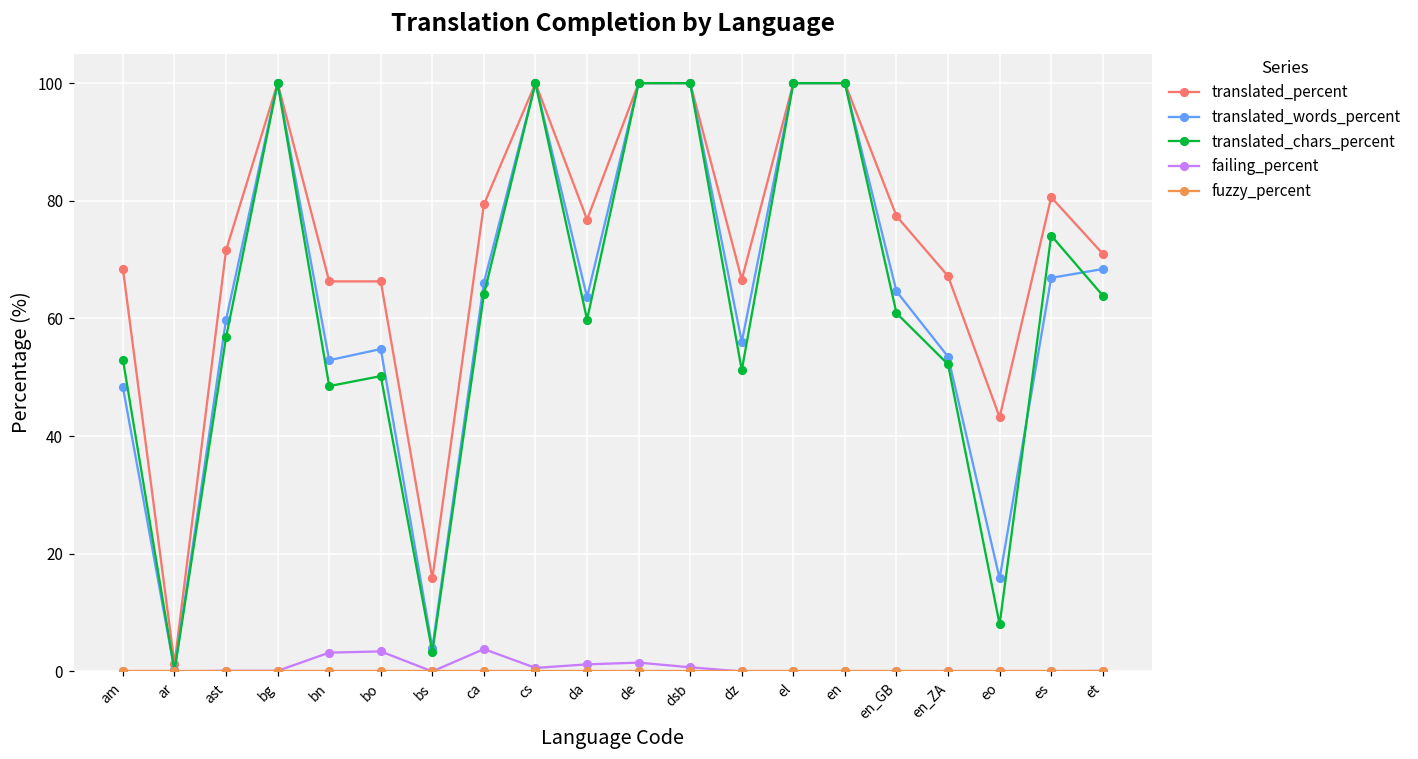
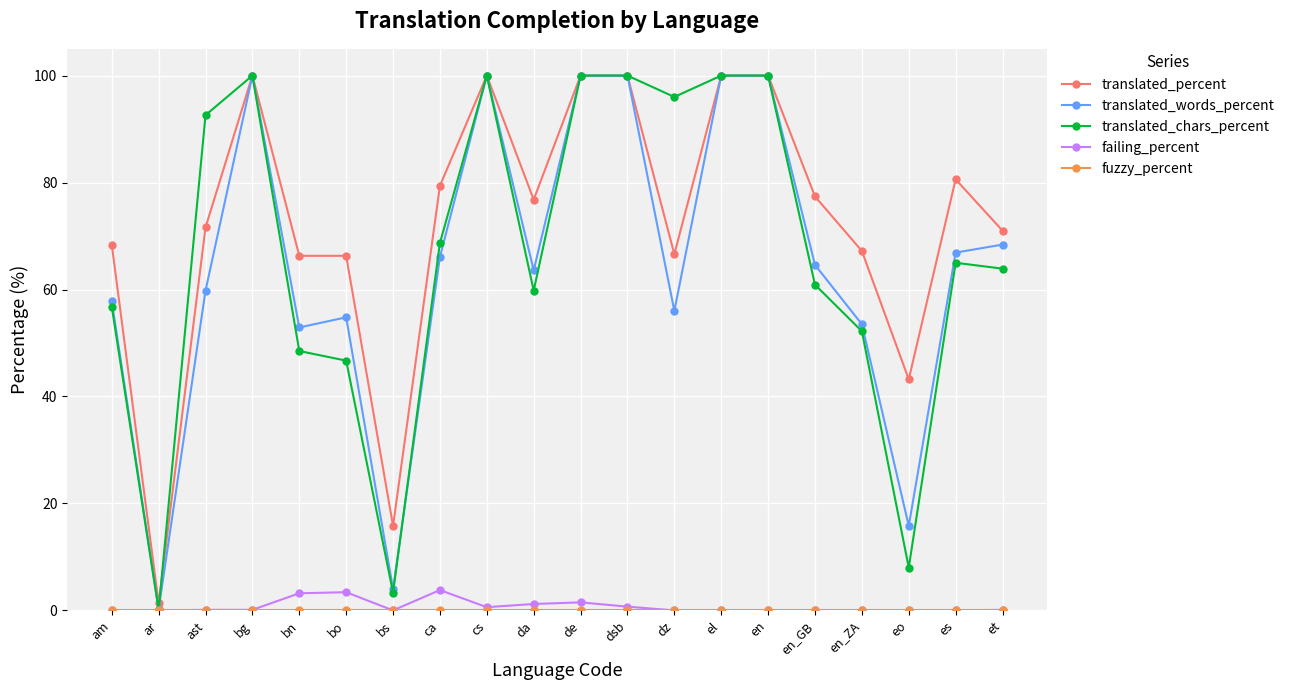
translated_words_percent, am: 48 -> 58
translated_chars_percent, am: 53 -> 57
translated_chars_percent, ast: 57 -> 93
translated_chars_percent, bo: 50 -> 47
translated_chars_percent, ca: 64 -> 69
translated_chars_percent, dz: 51 -> 96
translated_chars_percent, es: 74 -> 65
